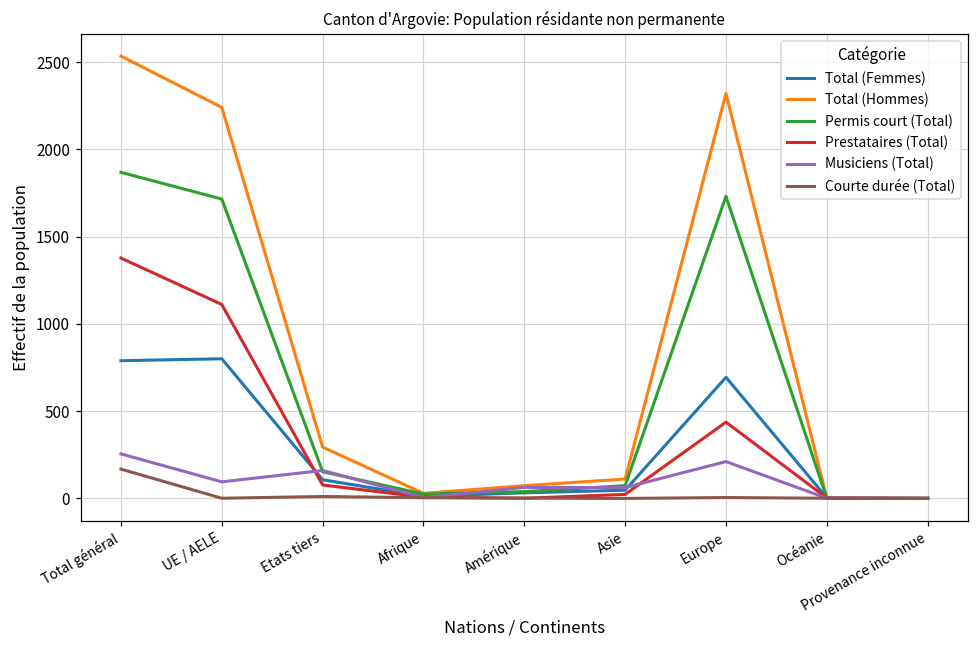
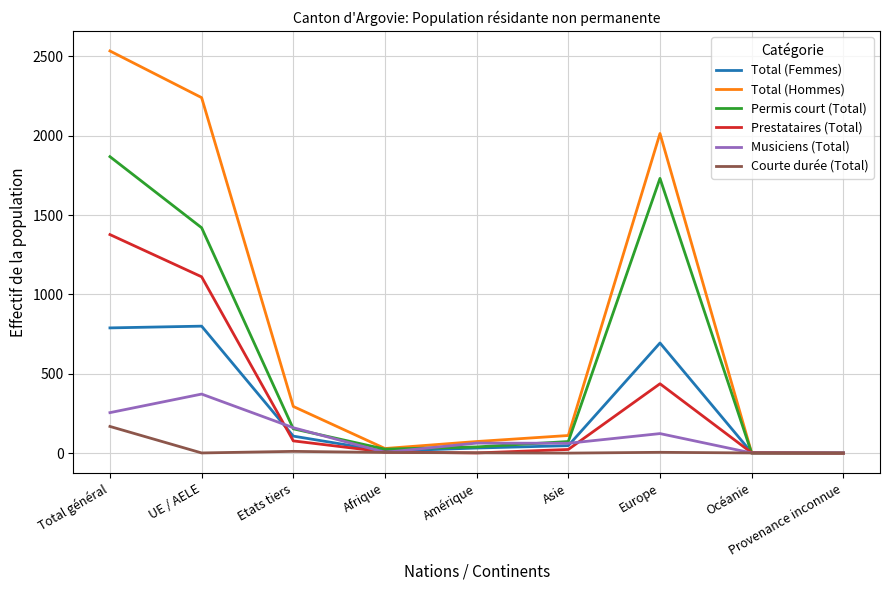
Permis court (Total), UE / AELE: 1720 -> 1420
Musiciens (Total), UE / AELE: 100 -> 370
Total (Hommes), Europe: 2320 -> 2010
Musiciens (Total), Europe: 210 -> 120
